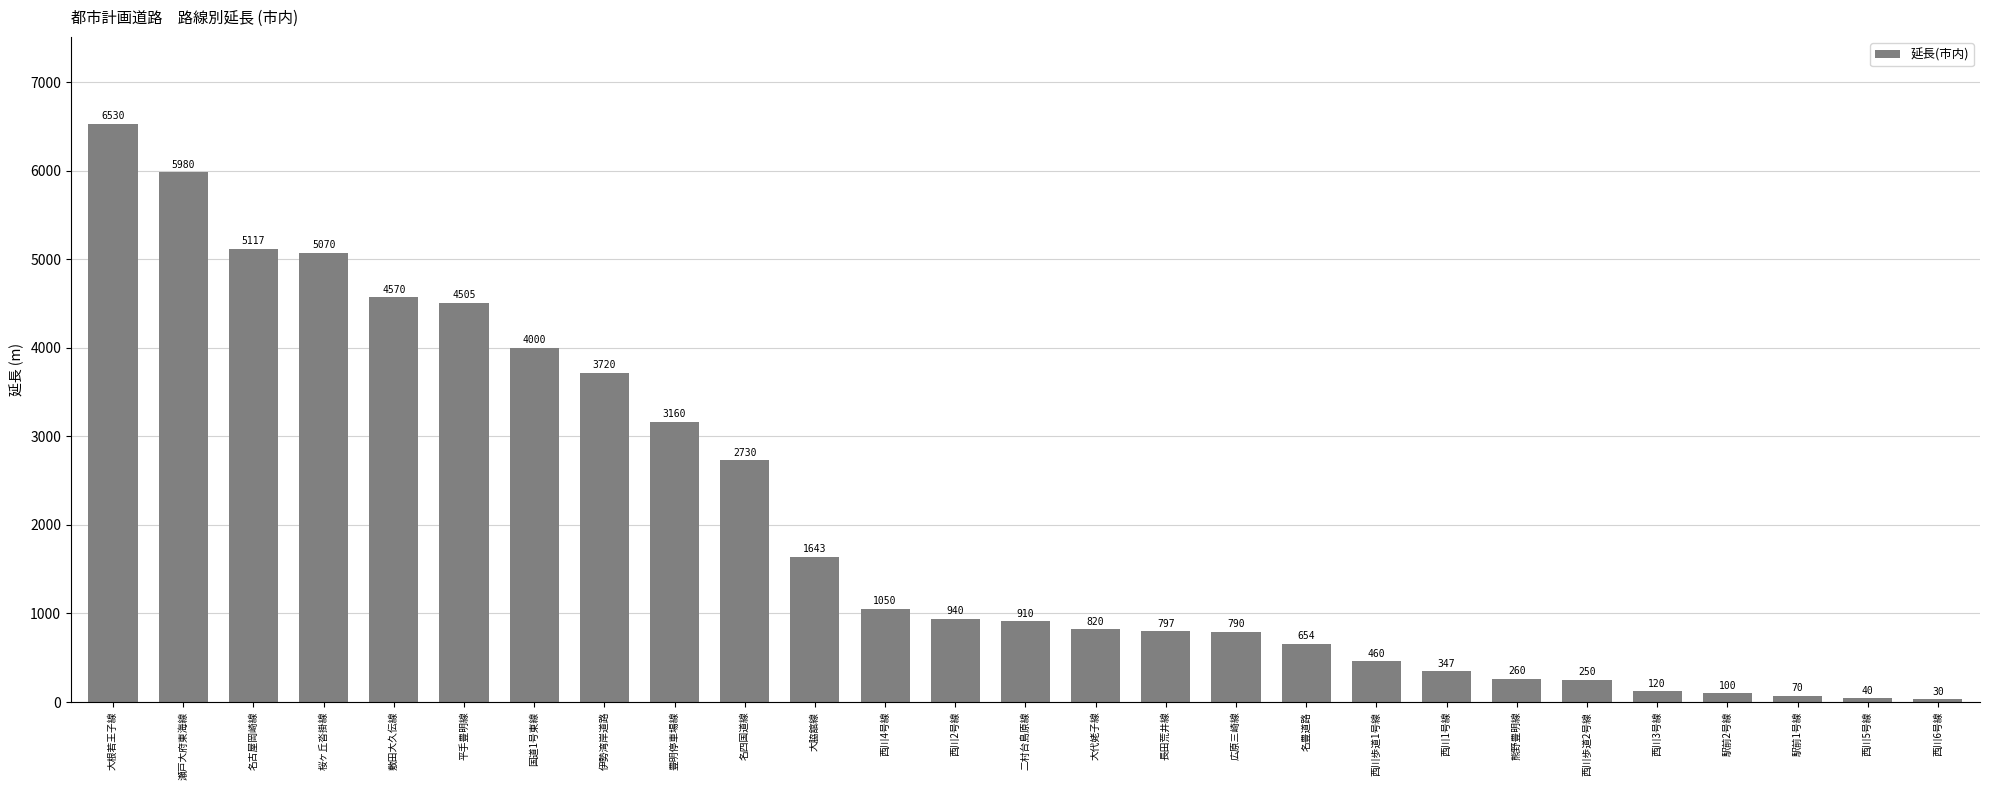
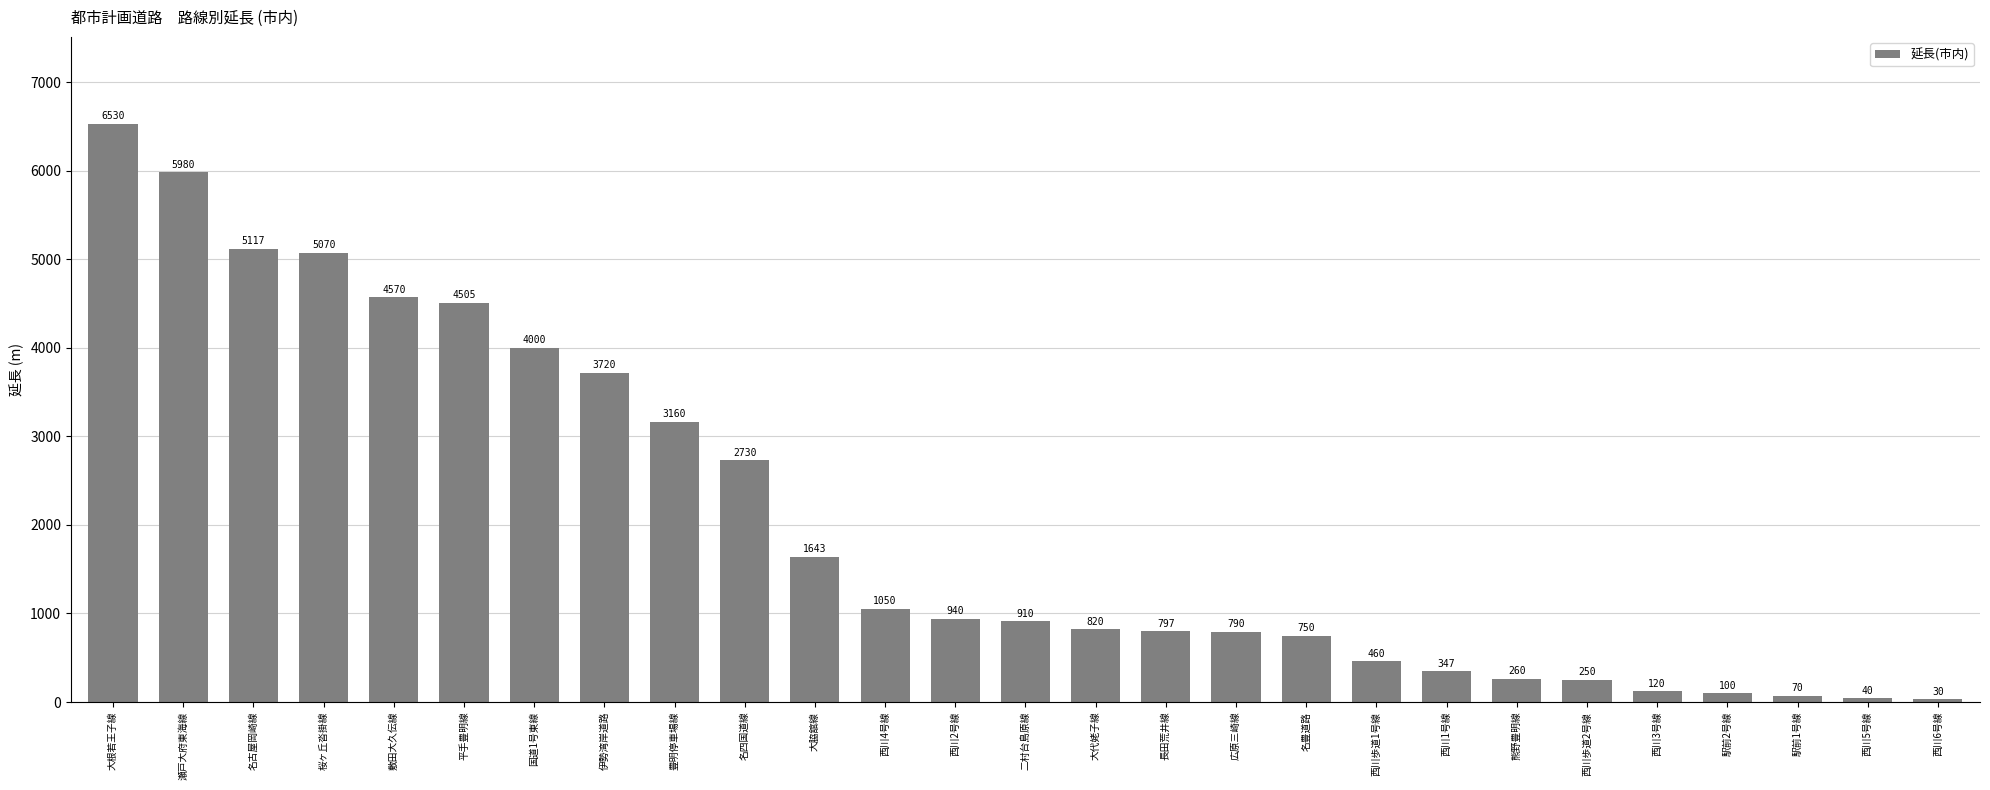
名豊道路: 654 -> 750
